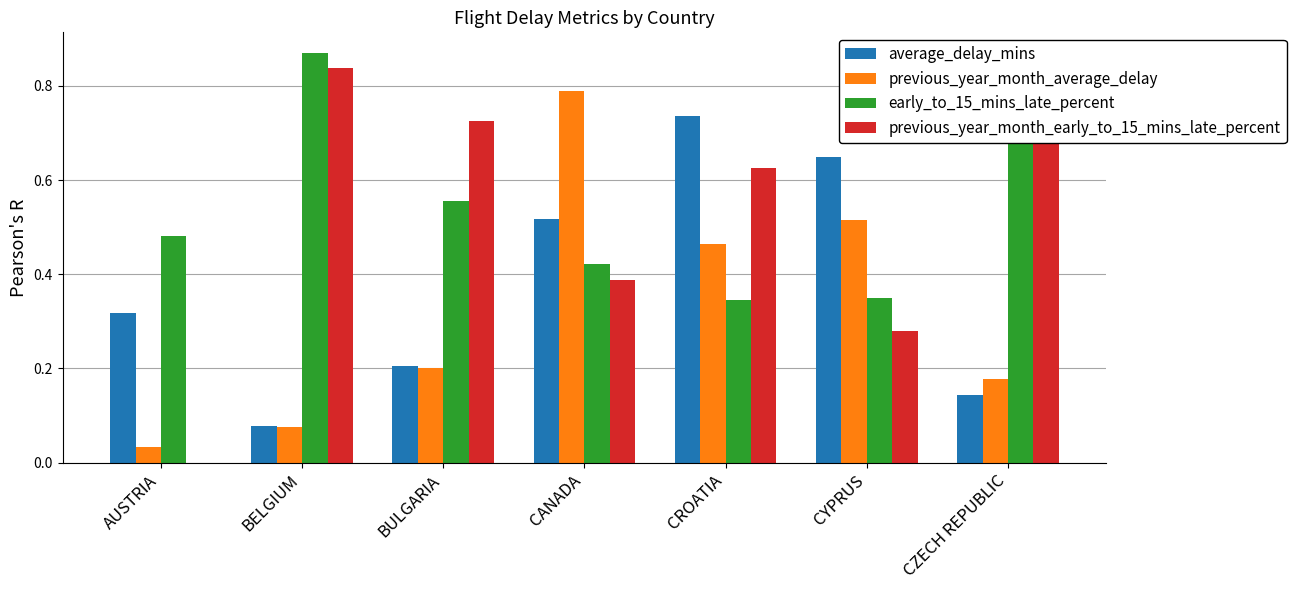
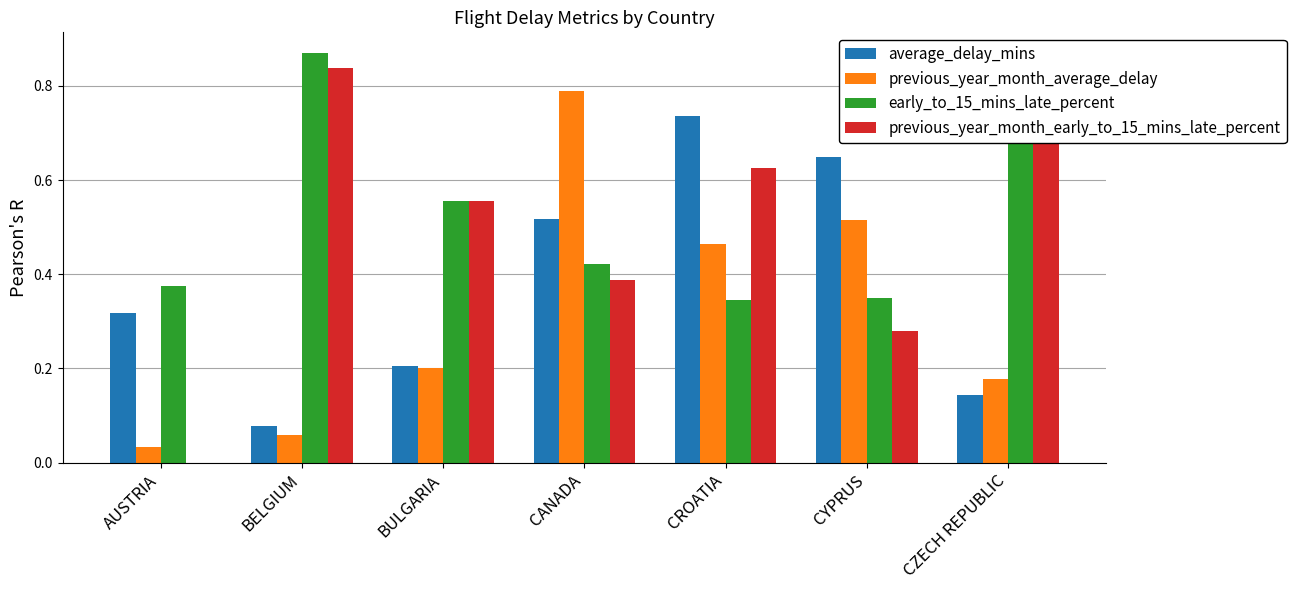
early_to_15_mins_late_percent, AUSTRIA: 0.48 -> 0.38
previous_year_month_average_delay, BELGIUM: 0.08 -> 0.06
previous_year_month_early_to_15_mins_late_percent, BULGARIA: 0.72 -> 0.56
